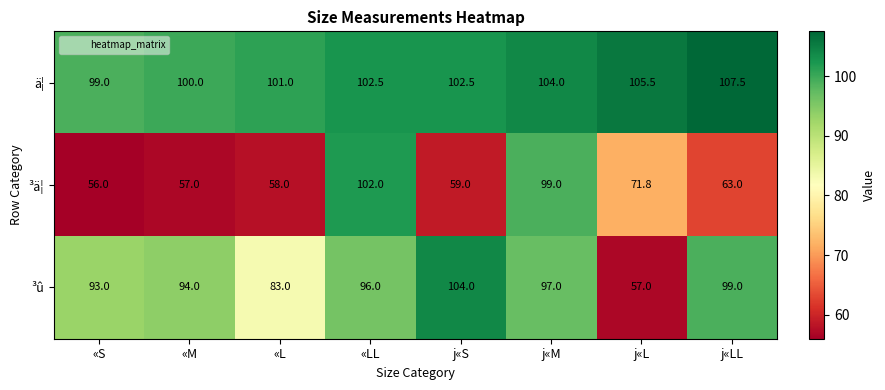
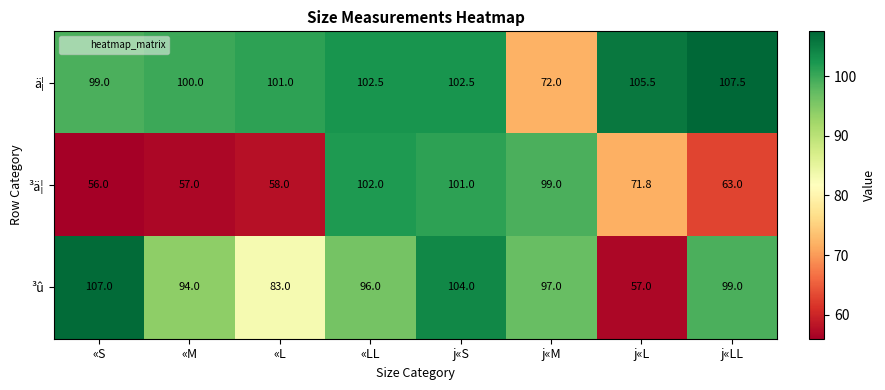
ä¦, j«M: 104.0 -> 72.0
³ä¦, j«S: 59.0 -> 101.0
³û, «S: 93.0 -> 107.0
